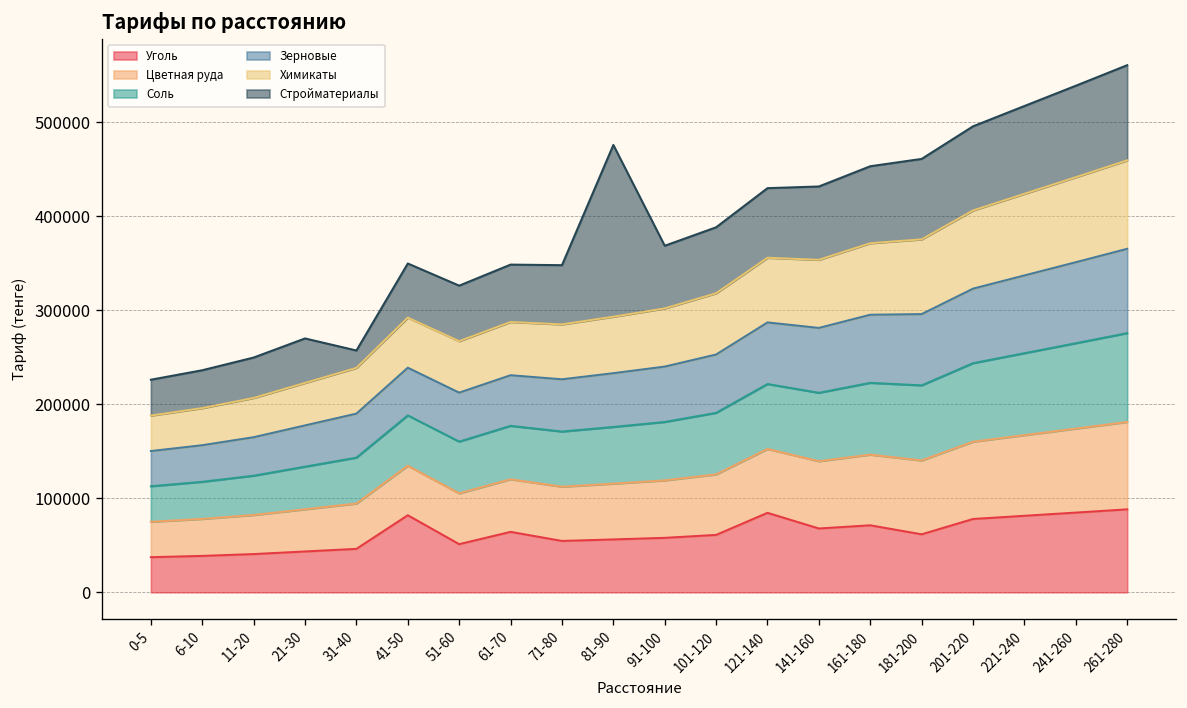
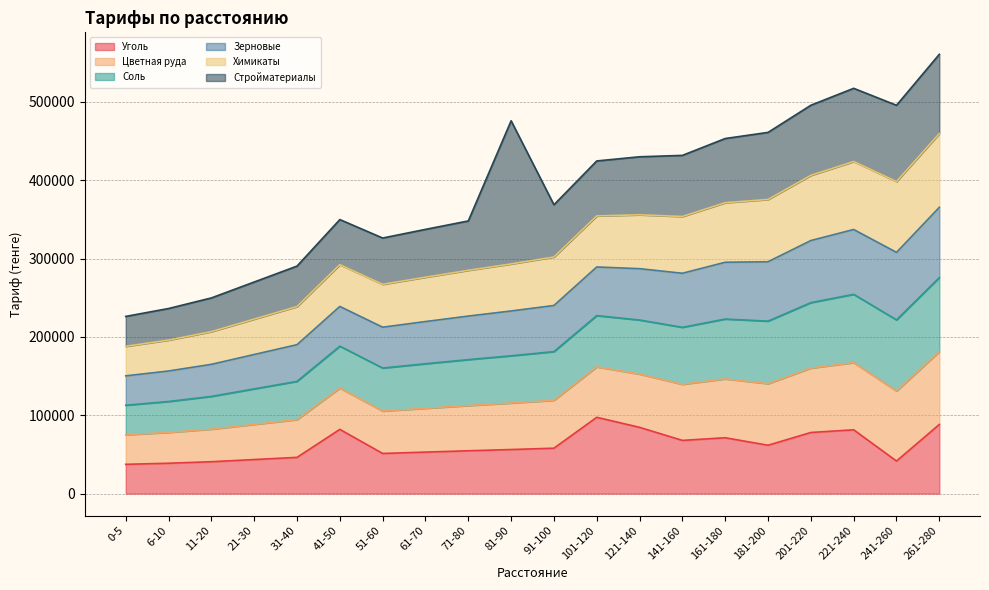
Стройматериалы, 31-40: 20000 -> 50000
Уголь, 61-70: 60000 -> 50000
Уголь, 101-120: 60000 -> 100000
Уголь, 241-260: 80000 -> 40000
